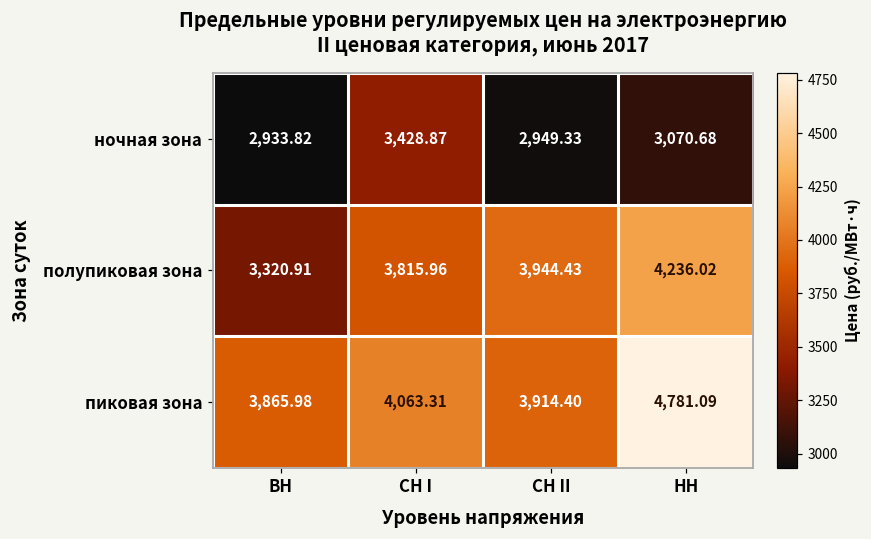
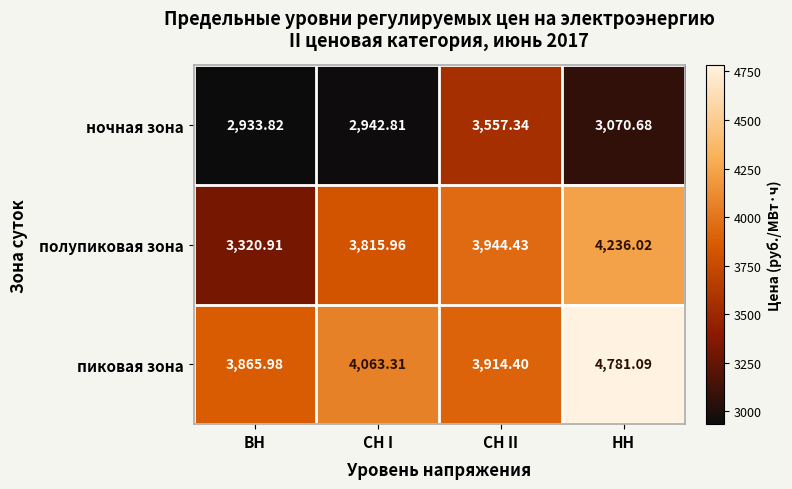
ночная зона, СН I: 3,428.87 -> 2,942.81
ночная зона, СН II: 2,949.33 -> 3,557.34
